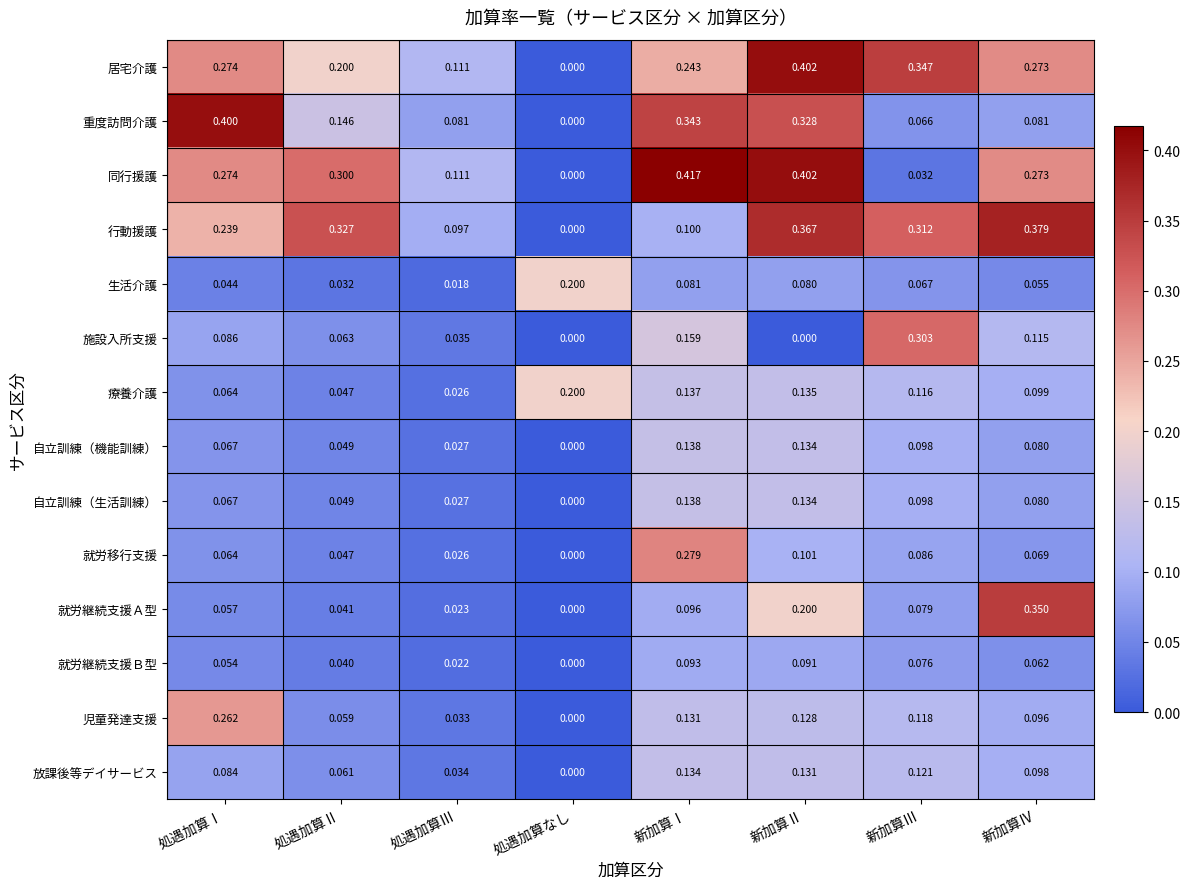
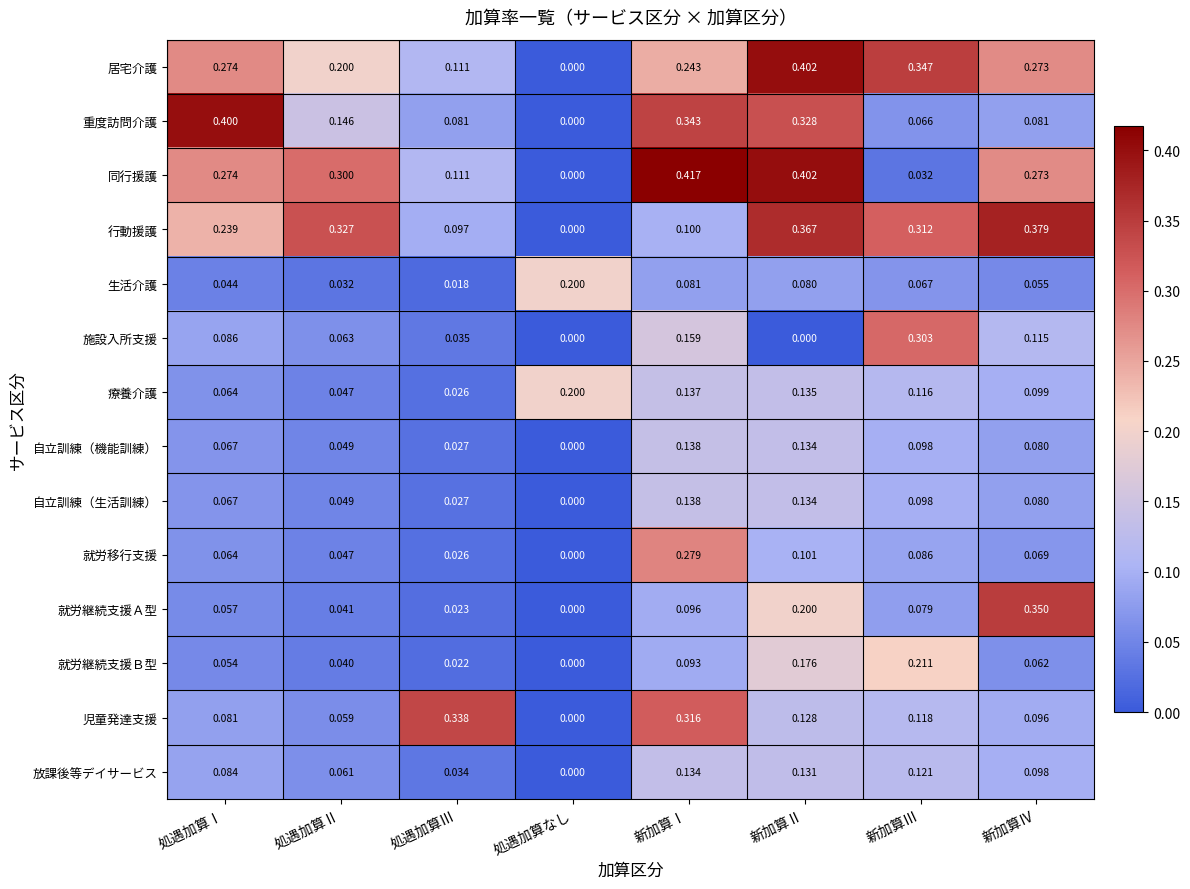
就労継続支援Ｂ型, 新加算Ⅱ: 0.091 -> 0.176
就労継続支援Ｂ型, 新加算Ⅲ: 0.076 -> 0.211
児童発達支援, 処遇加算Ⅰ: 0.262 -> 0.081
児童発達支援, 処遇加算Ⅲ: 0.033 -> 0.338
児童発達支援, 新加算Ⅰ: 0.131 -> 0.316
